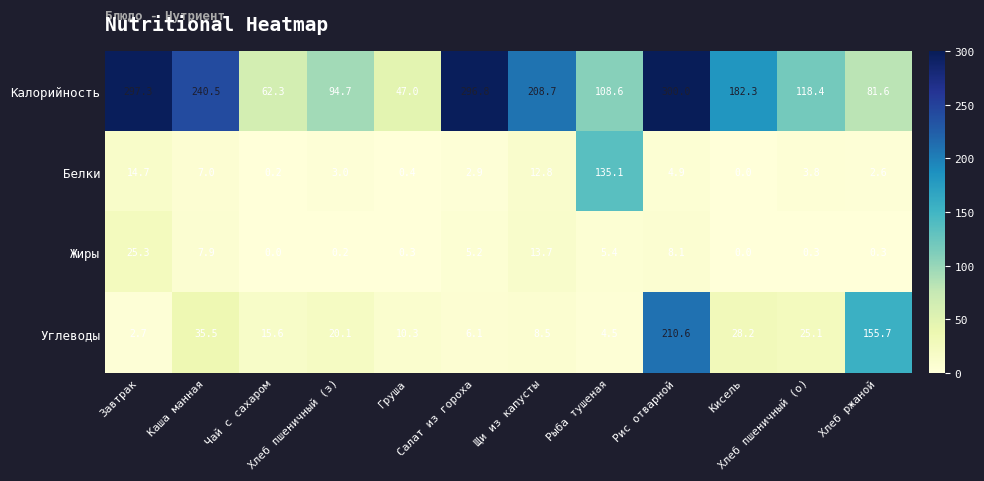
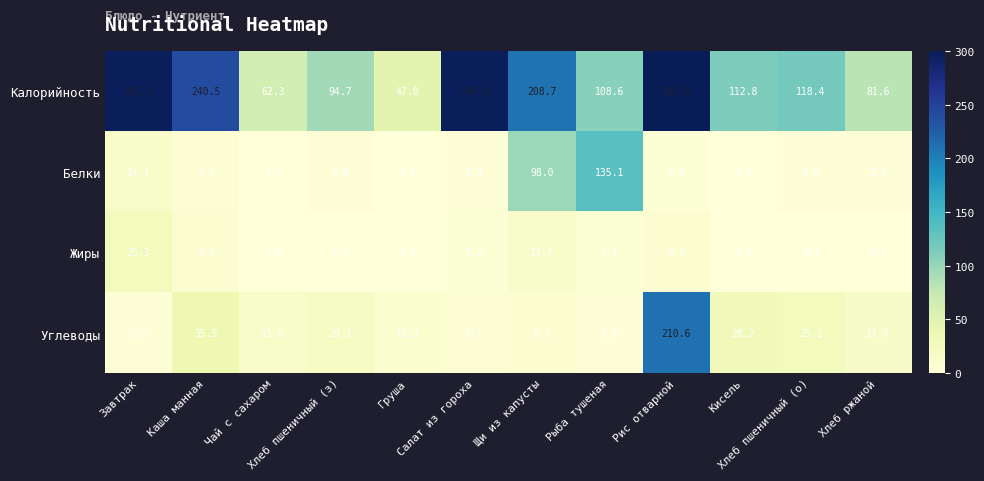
Калорийность, Кисель: 182.3 -> 112.8
Белки, Щи из капусты: 12.8 -> 98.0
Углеводы, Хлеб ржаной: 155.7 -> 17.0
